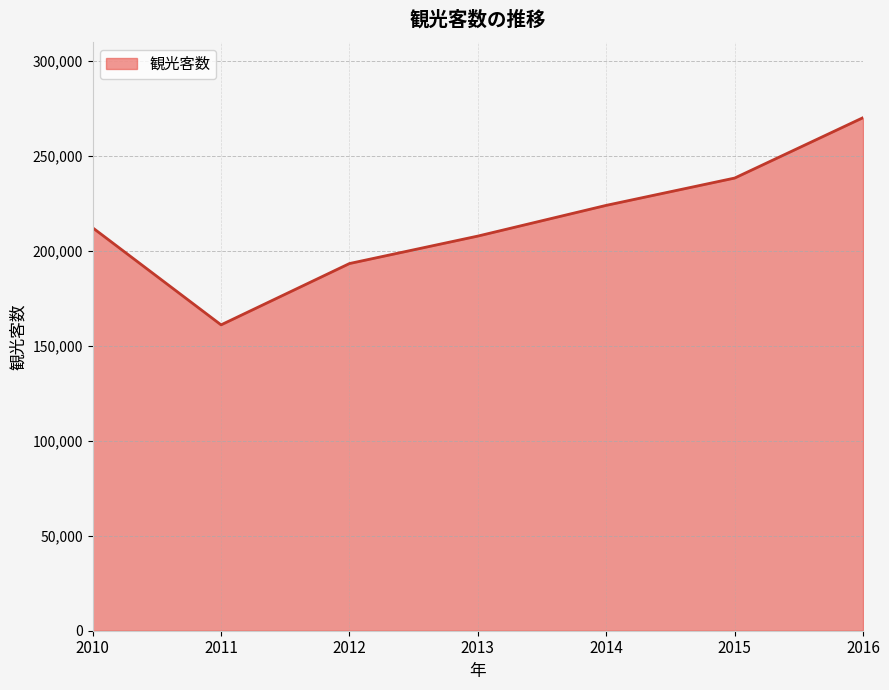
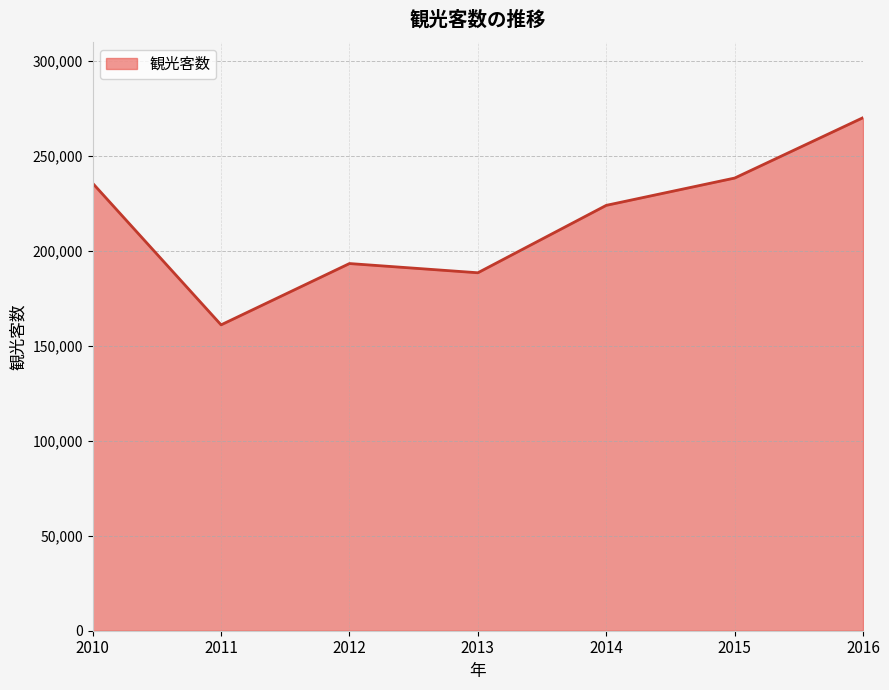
2010: 212,000 -> 236,000
2013: 208,000 -> 189,000
